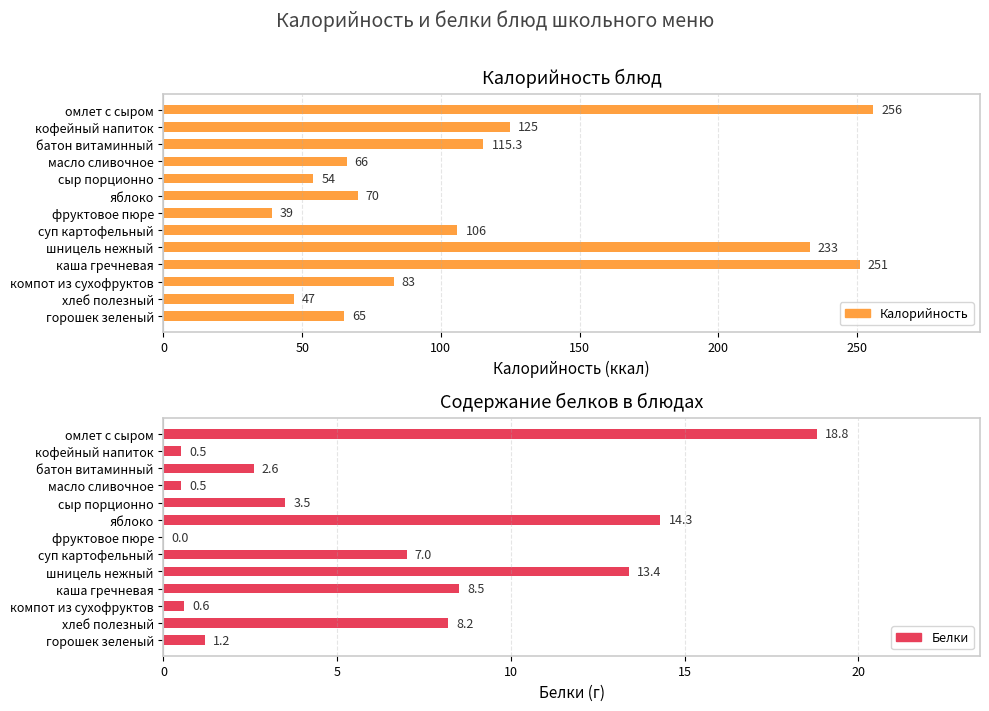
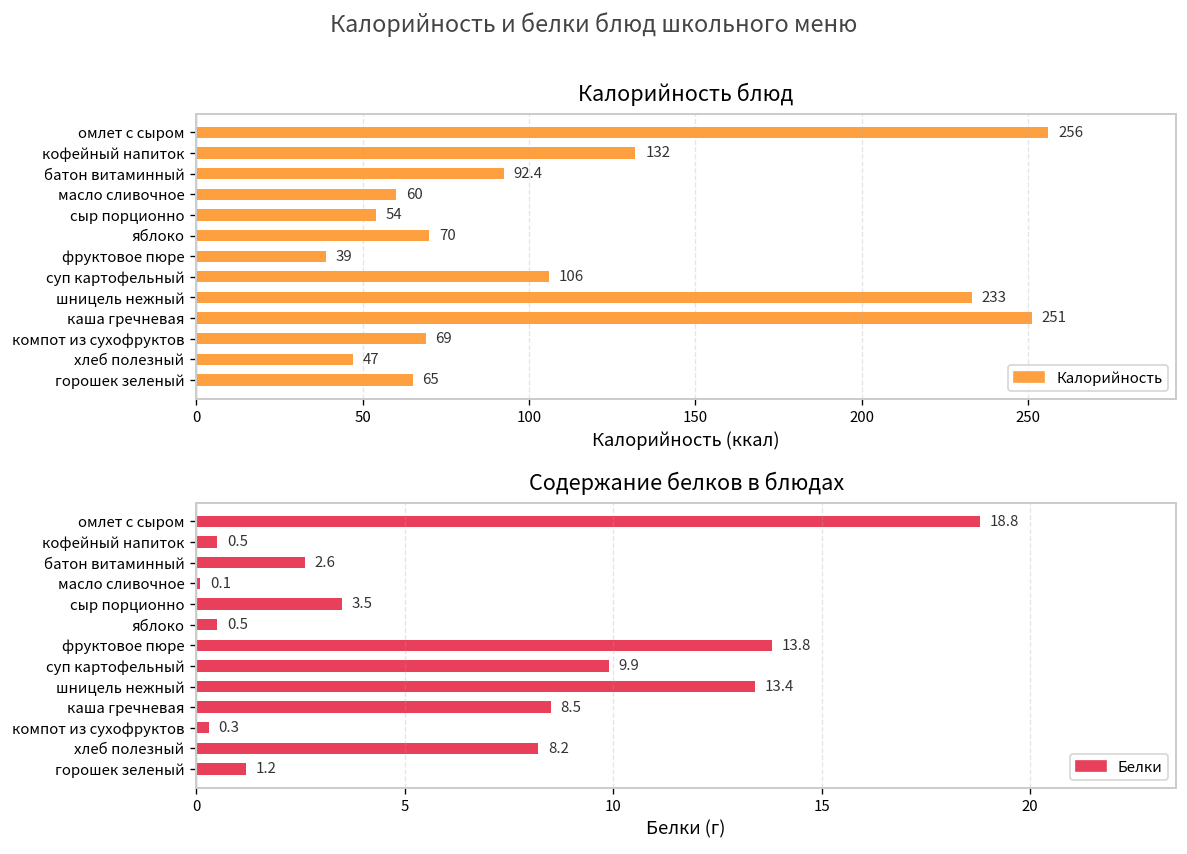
Калорийность блюд, кофейный напиток: 125 -> 132
Калорийность блюд, батон витаминный: 115.3 -> 92.4
Калорийность блюд, масло сливочное: 66 -> 60
Калорийность блюд, компот из сухофруктов: 83 -> 69
Содержание белков в блюдах, масло сливочное: 0.5 -> 0.1
Содержание белков в блюдах, яблоко: 14.3 -> 0.5
Содержание белков в блюдах, фруктовое пюре: 0.0 -> 13.8
Содержание белков в блюдах, суп картофельный: 7.0 -> 9.9
Содержание белков в блюдах, компот из сухофруктов: 0.6 -> 0.3
